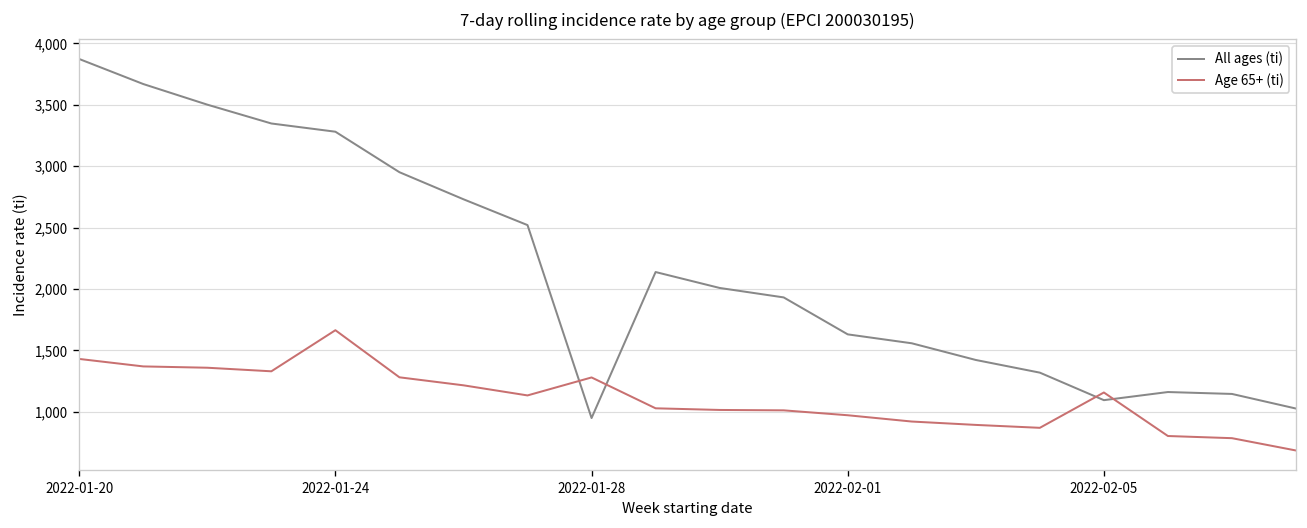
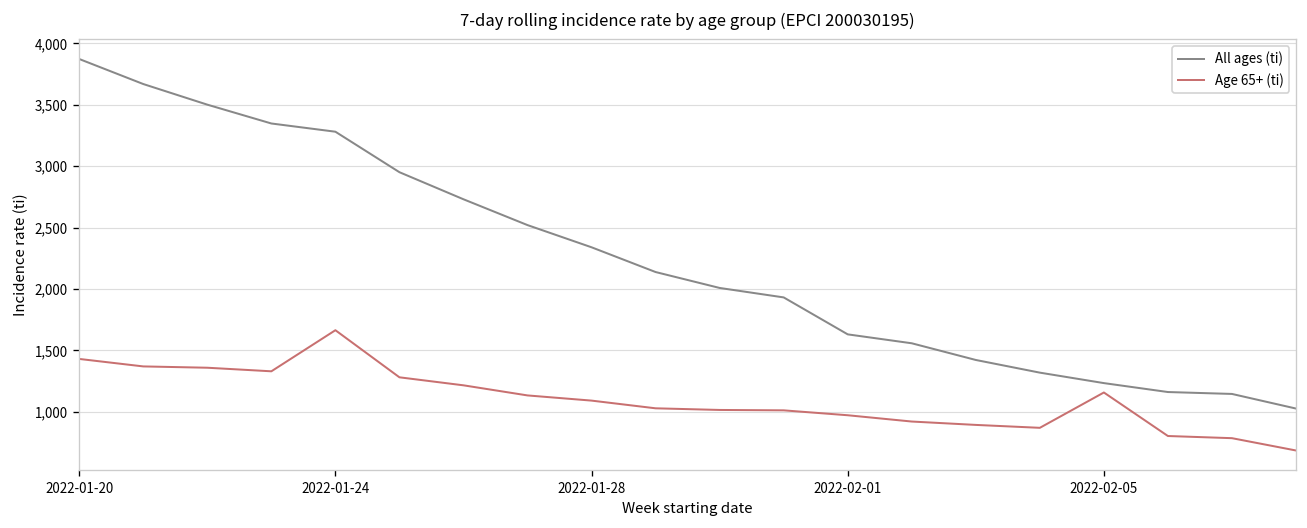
All ages (ti), 2022-01-28: 950 -> 2,340
Age 65+ (ti), 2022-01-28: 1,280 -> 1,090
All ages (ti), 2022-02-05: 1,090 -> 1,230
